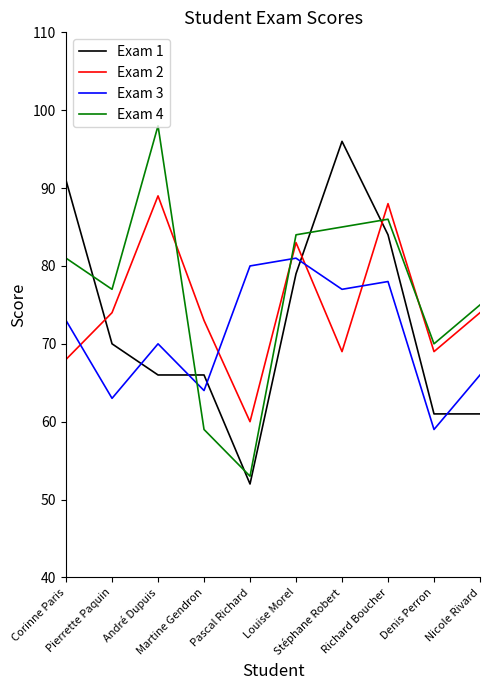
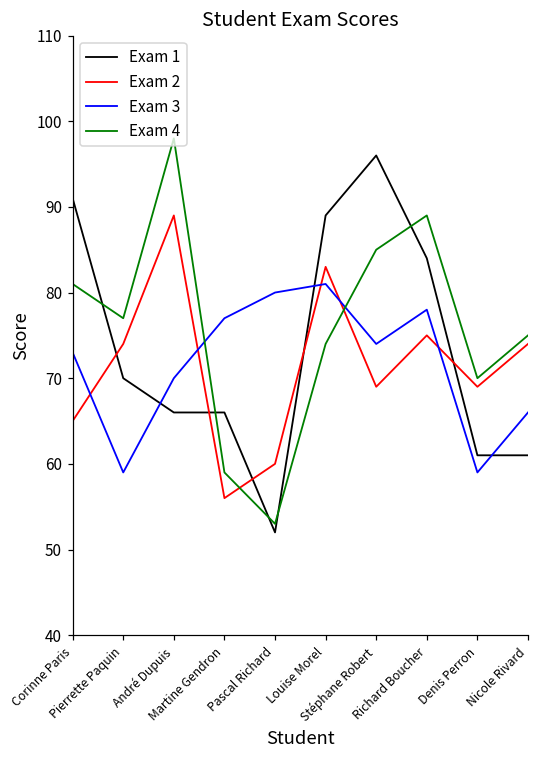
Exam 2, Corinne Paris: 68 -> 65
Exam 3, Pierrette Paquin: 63 -> 59
Exam 2, Martine Gendron: 73 -> 56
Exam 3, Martine Gendron: 64 -> 77
Exam 1, Louise Morel: 79 -> 89
Exam 4, Louise Morel: 84 -> 74
Exam 3, Stéphane Robert: 77 -> 74
Exam 2, Richard Boucher: 88 -> 75
Exam 4, Richard Boucher: 86 -> 89
